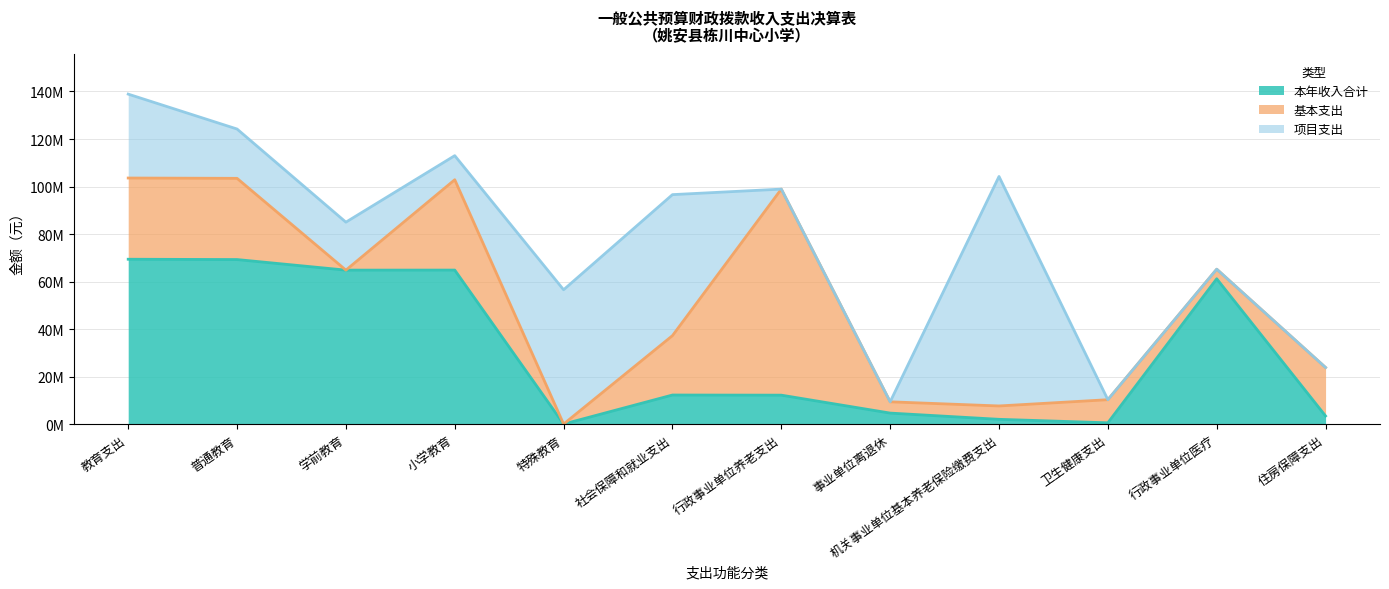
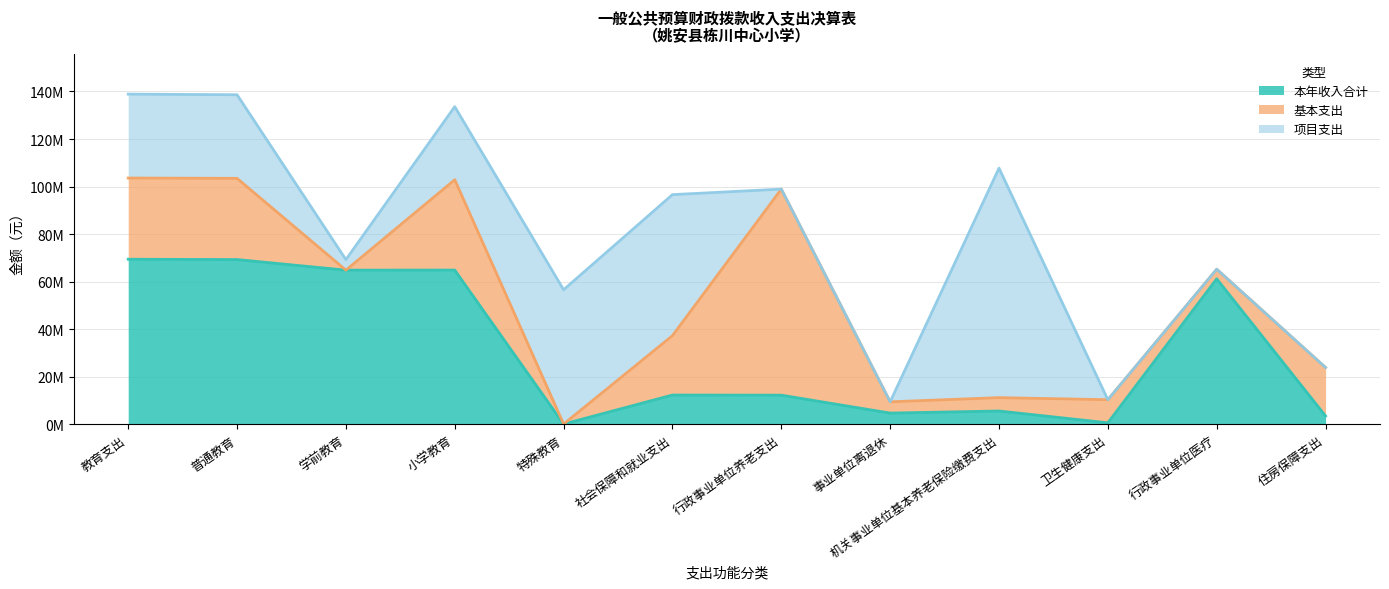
项目支出, 普通教育: 21000000 -> 35000000
项目支出, 学前教育: 20000000 -> 4000000
项目支出, 小学教育: 10000000 -> 31000000
本年收入合计, 机关事业单位基本养老保险缴费支出: 2000000 -> 6000000
